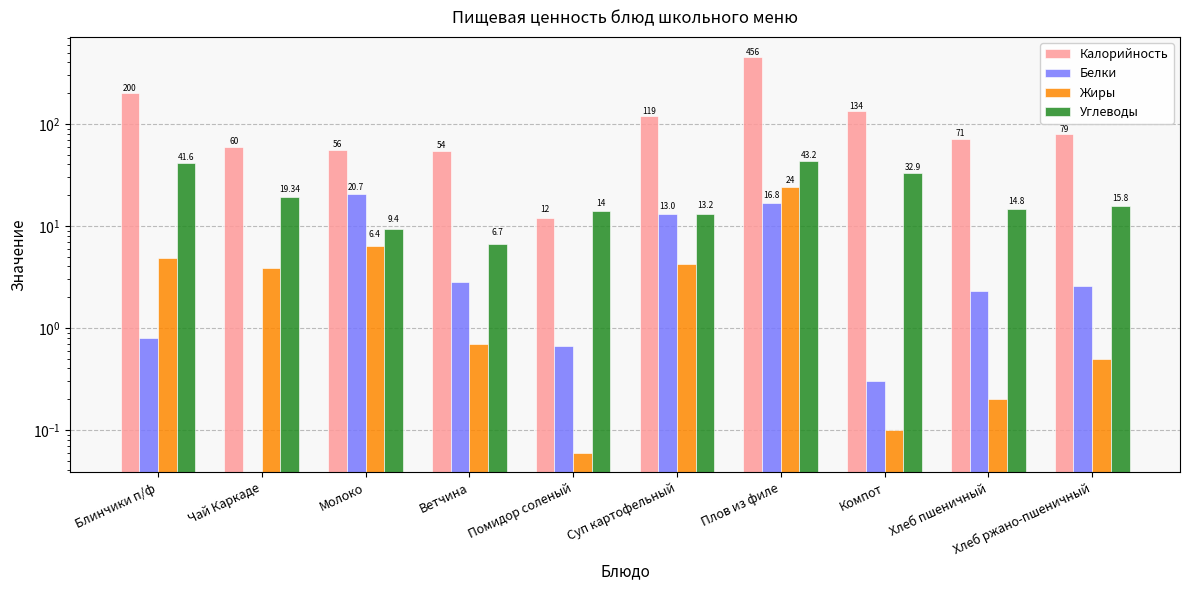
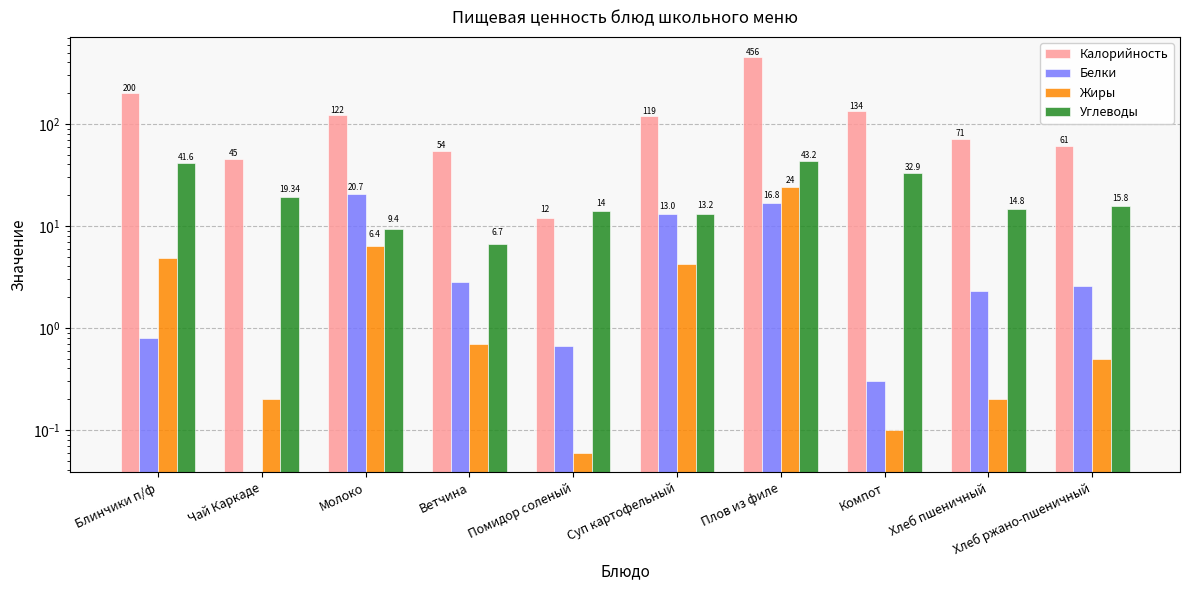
Калорийность, Чай Каркаде: 60 -> 45
Жиры, Чай Каркаде: 3.9 -> 0.2
Калорийность, Молоко: 56 -> 122
Калорийность, Хлеб ржано-пшеничный: 79 -> 61
